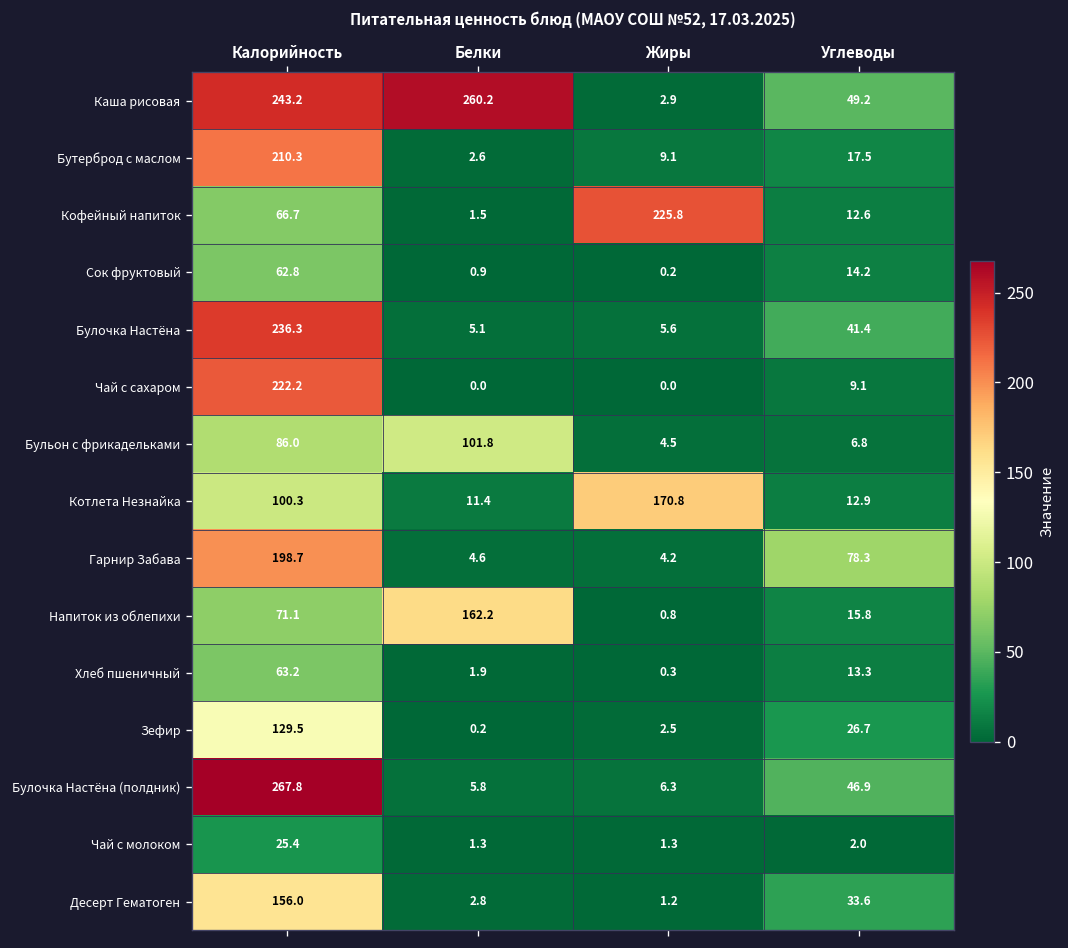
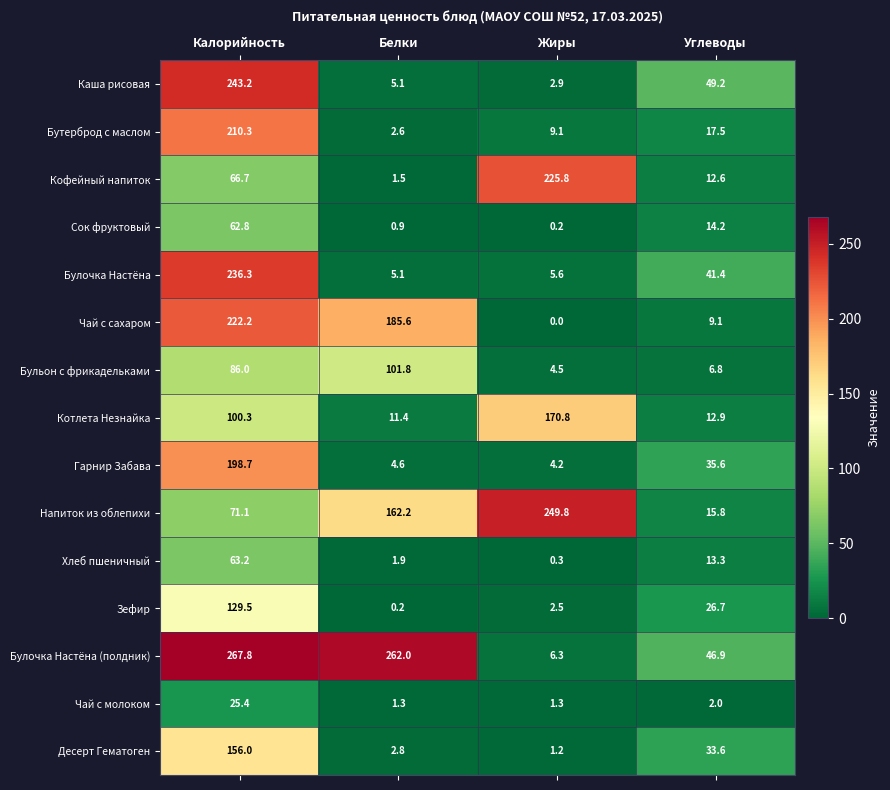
Каша рисовая, Белки: 260.2 -> 5.1
Чай с сахаром, Белки: 0.0 -> 185.6
Гарнир Забава, Углеводы: 78.3 -> 35.6
Напиток из облепихи, Жиры: 0.8 -> 249.8
Булочка Настёна (полдник), Белки: 5.8 -> 262.0
